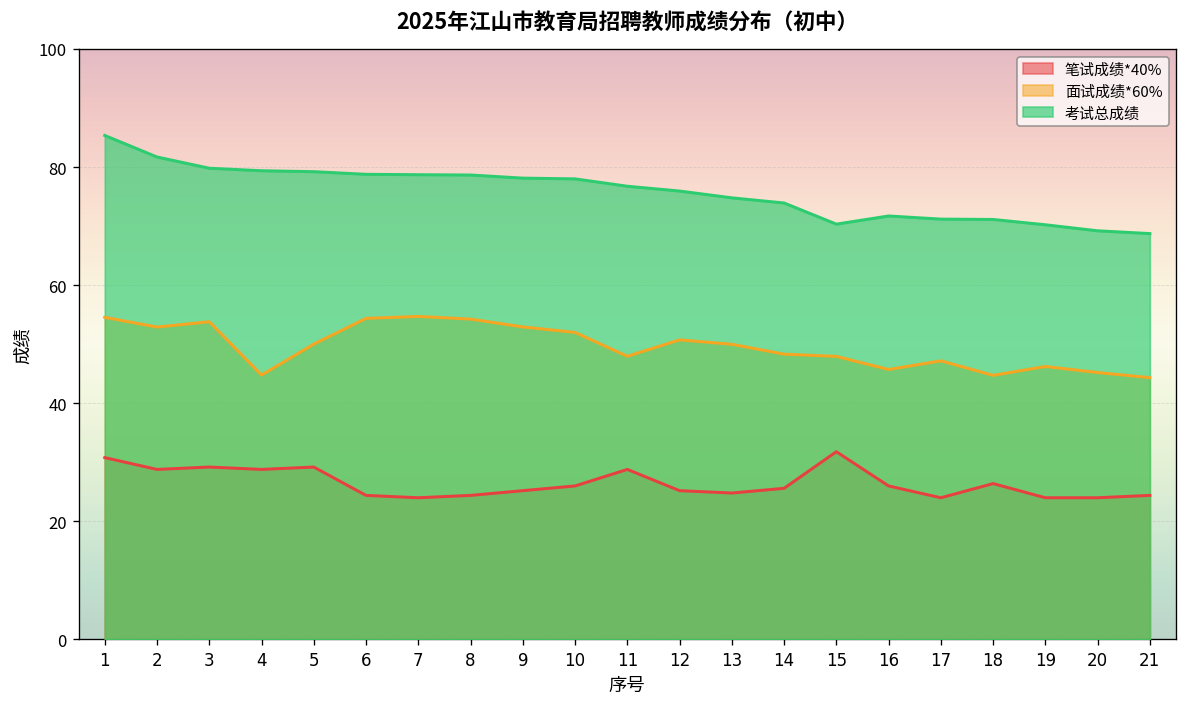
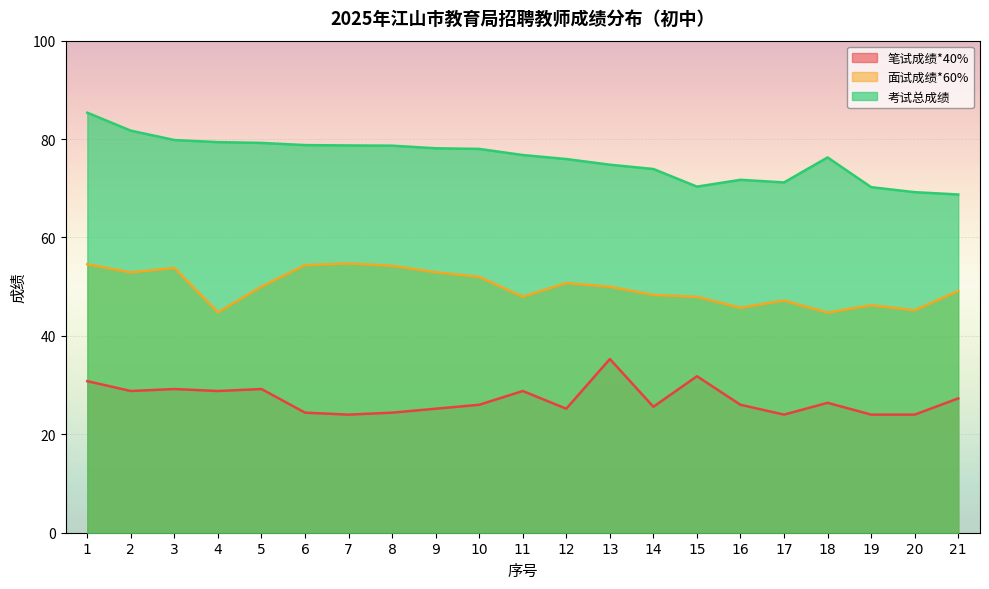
笔试成绩*40%, 13: 25 -> 35
考试总成绩, 18: 71 -> 76
笔试成绩*40%, 21: 24 -> 27
面试成绩*60%, 21: 44 -> 49
